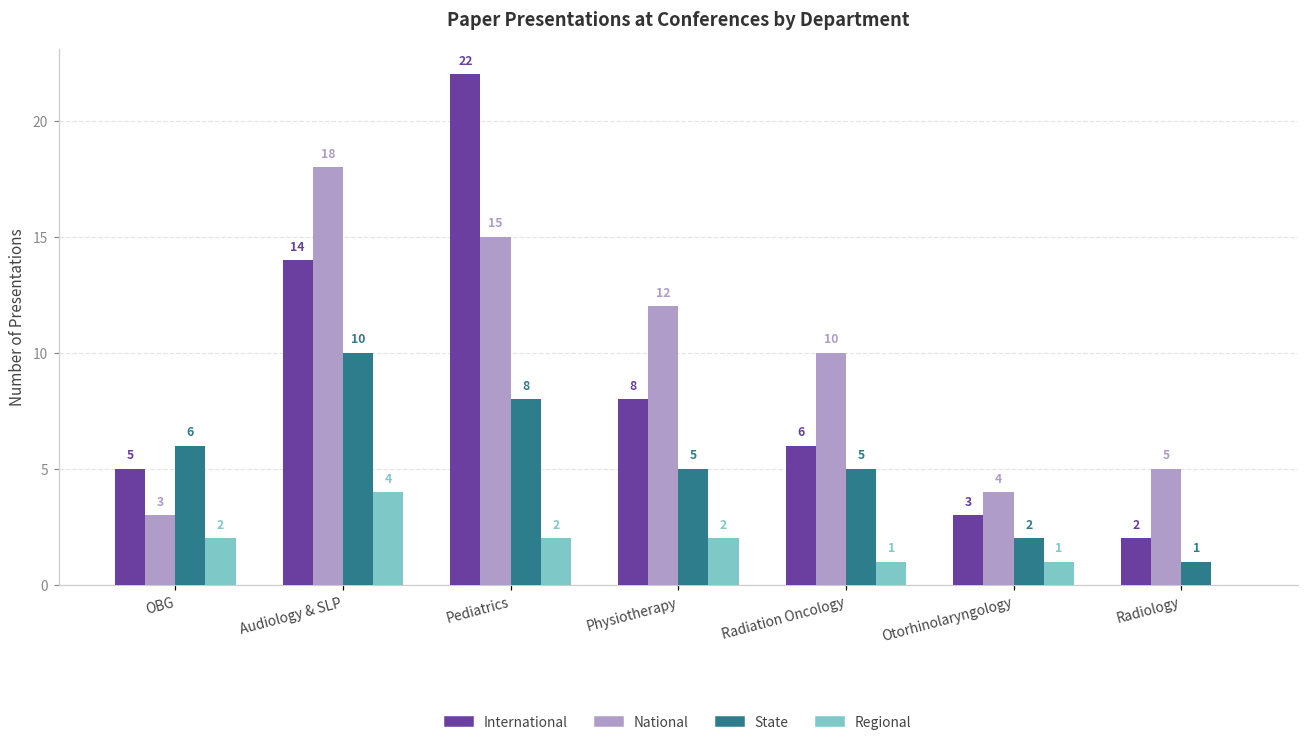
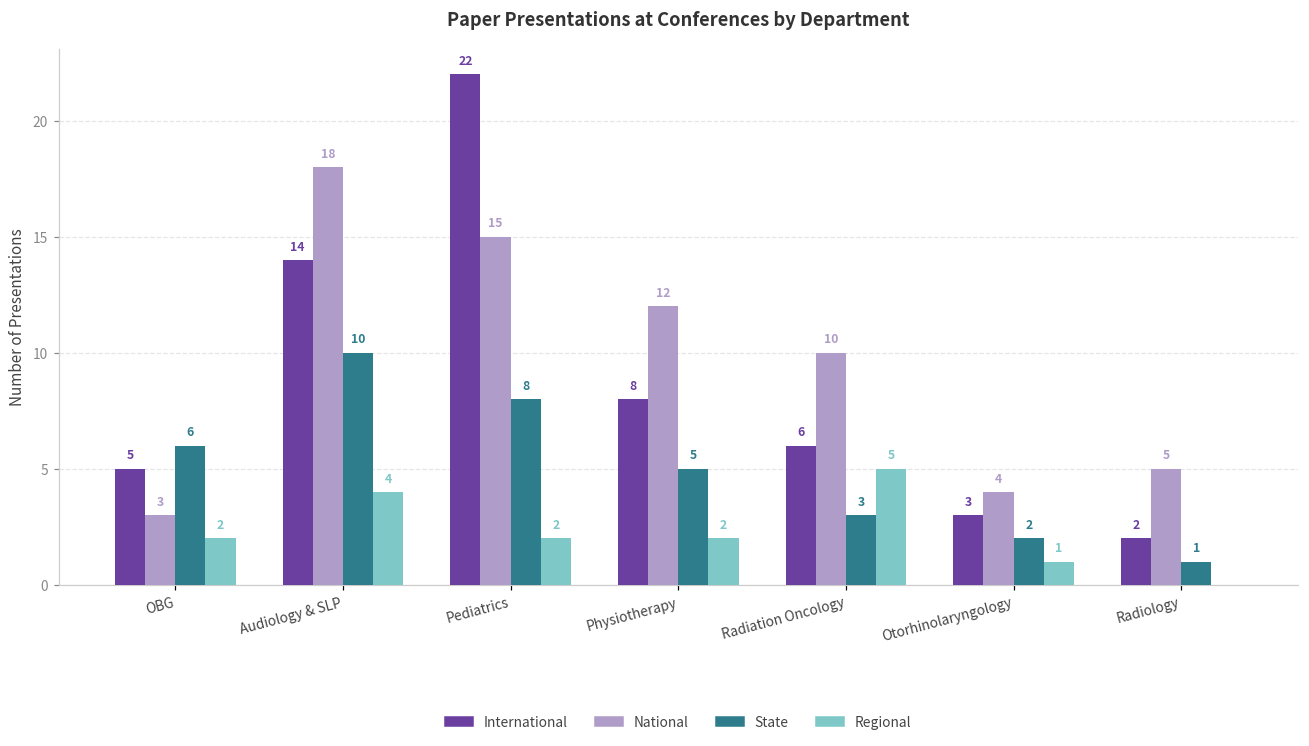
State, Radiation Oncology: 5 -> 3
Regional, Radiation Oncology: 1 -> 5
